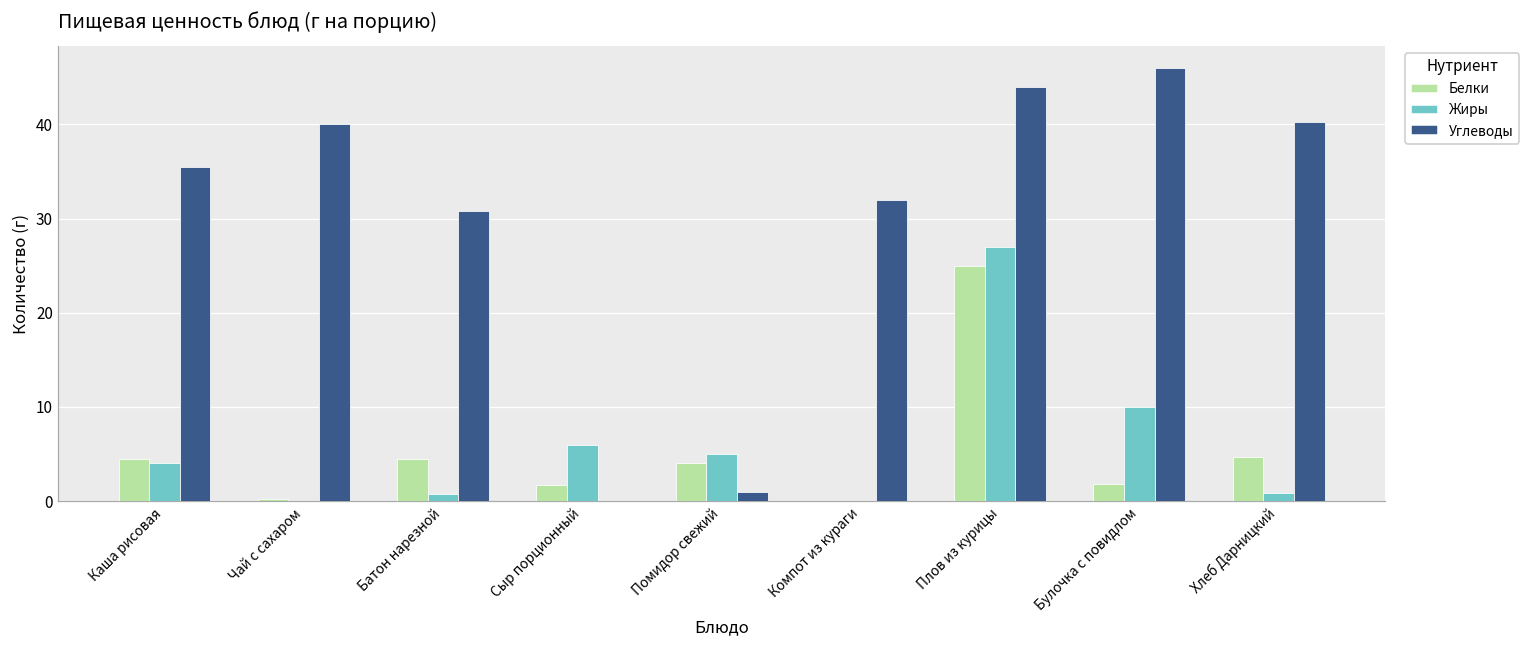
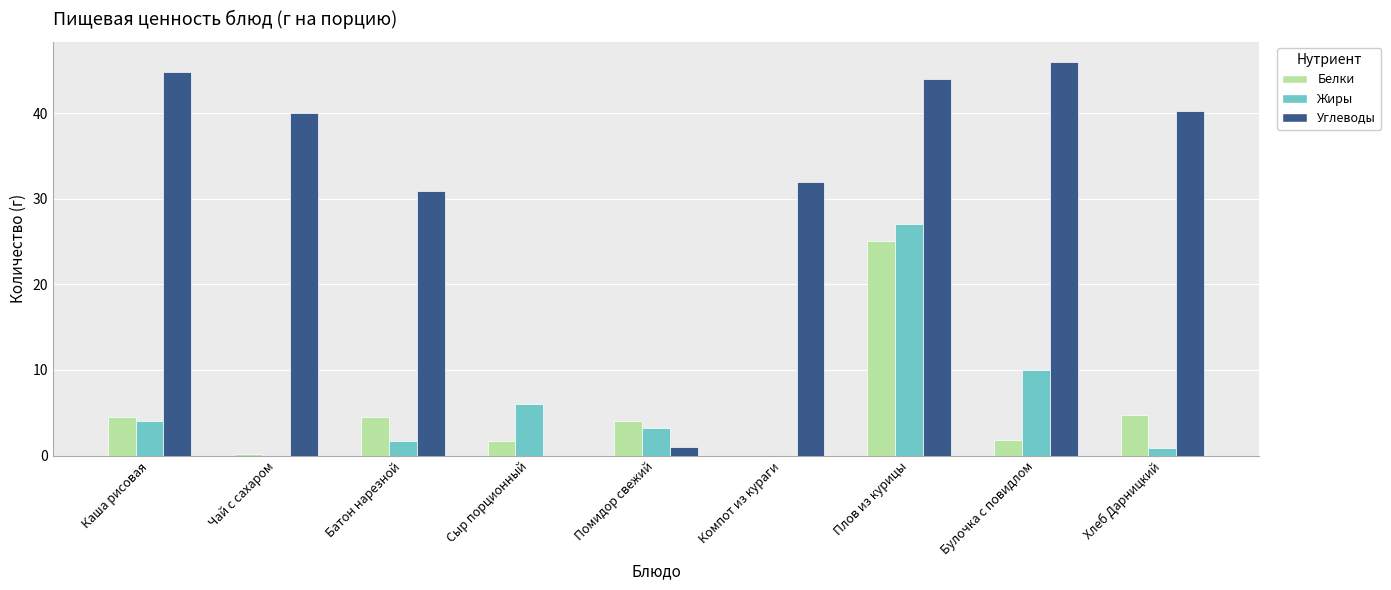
Углеводы, Каша рисовая: 35 -> 45
Жиры, Батон нарезной: 1 -> 2
Жиры, Помидор свежий: 5 -> 3
